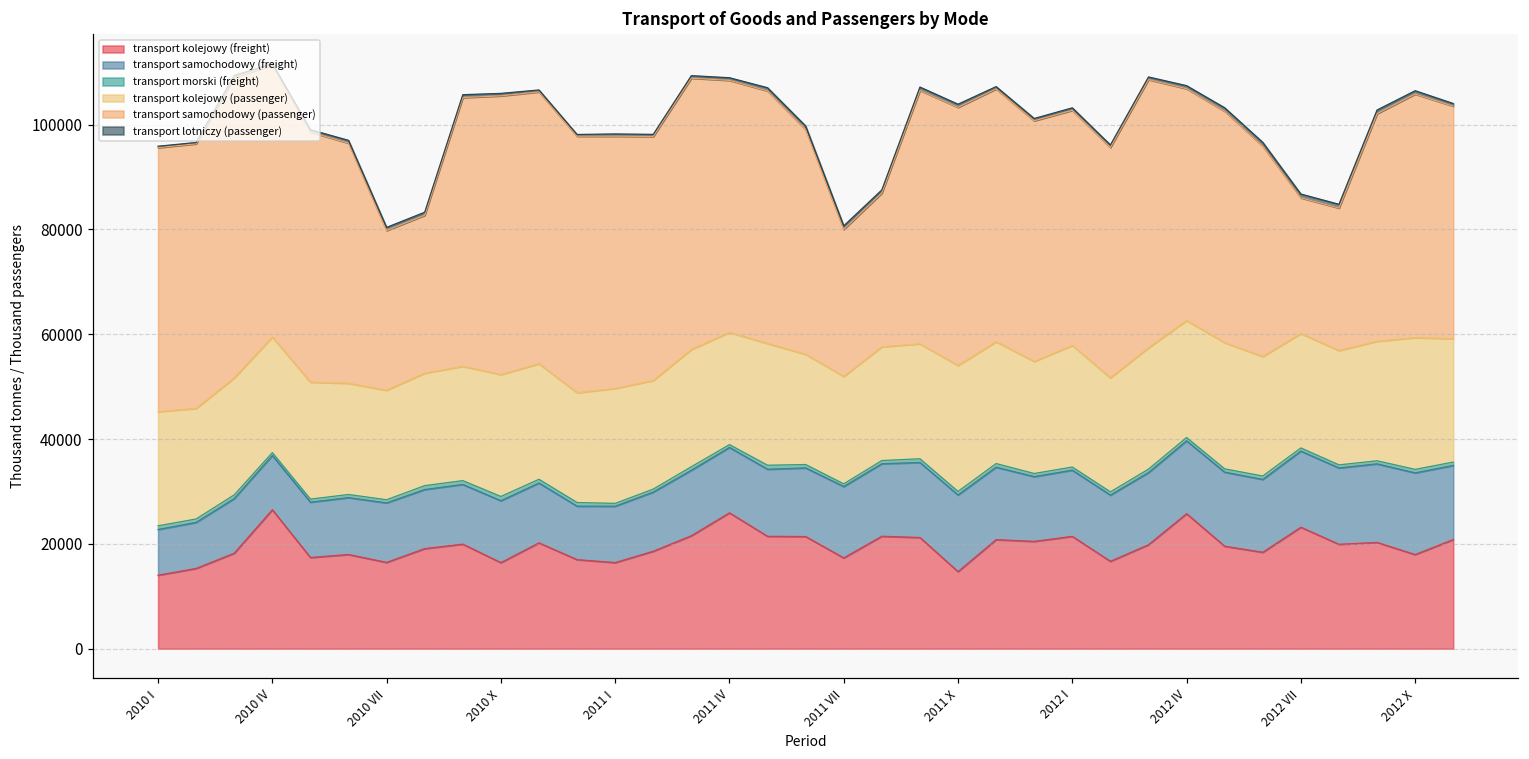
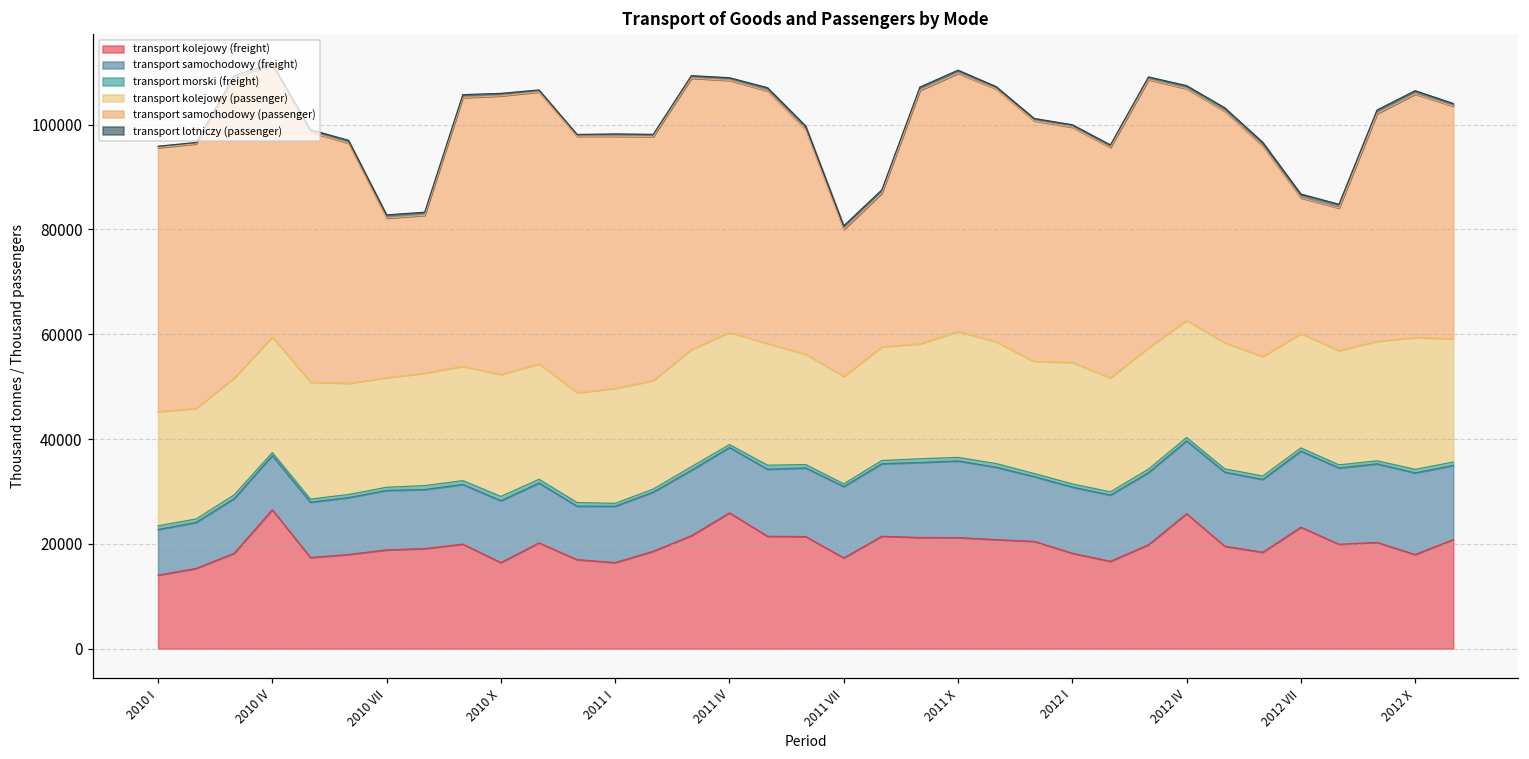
transport kolejowy (freight), 2010 VII: 16000 -> 19000
transport kolejowy (freight), 2011 X: 15000 -> 21000
transport kolejowy (freight), 2012 I: 21000 -> 18000
